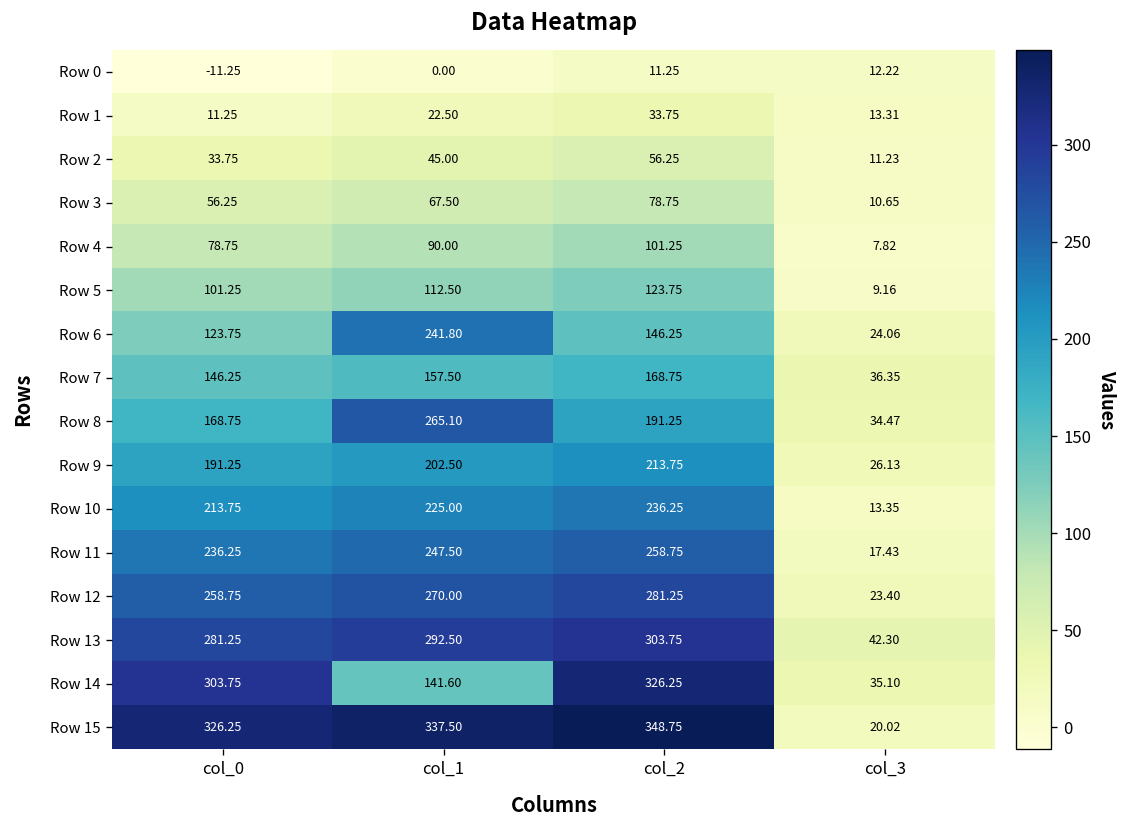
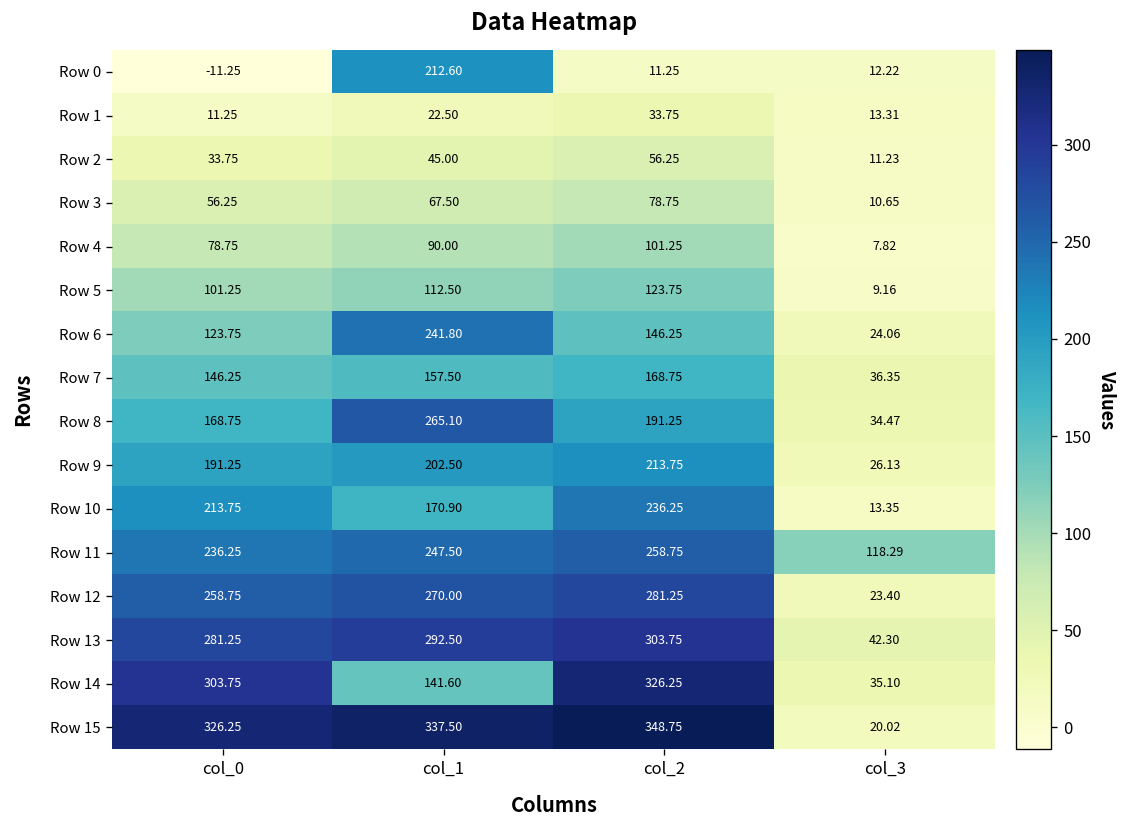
Row 0, col_1: 0.00 -> 212.60
Row 10, col_1: 225.00 -> 170.90
Row 11, col_3: 17.43 -> 118.29
